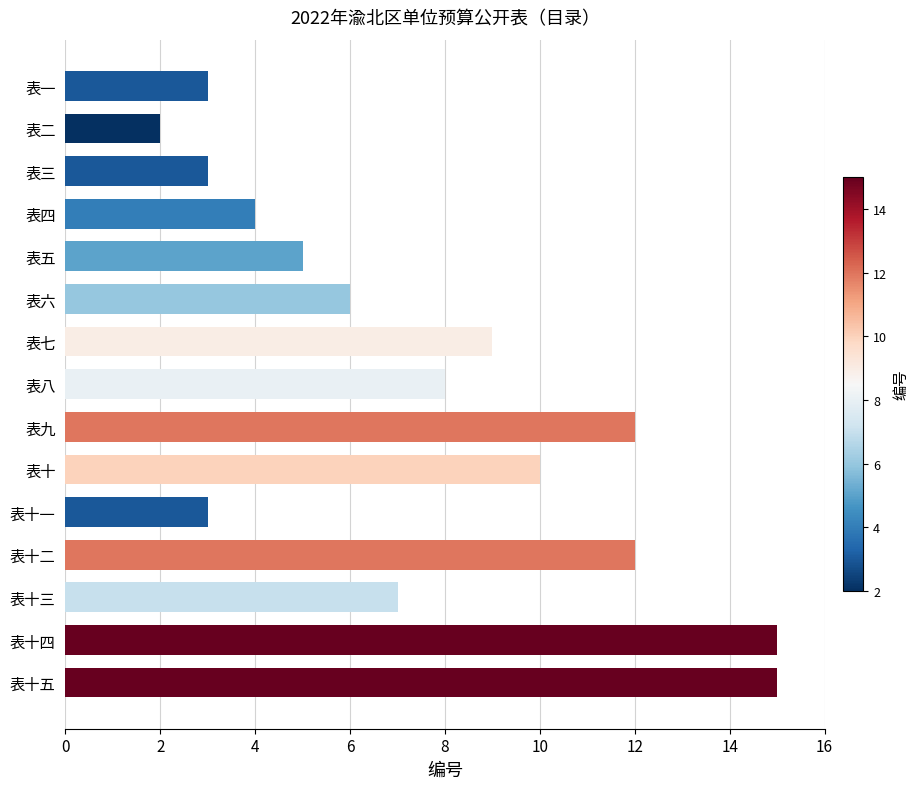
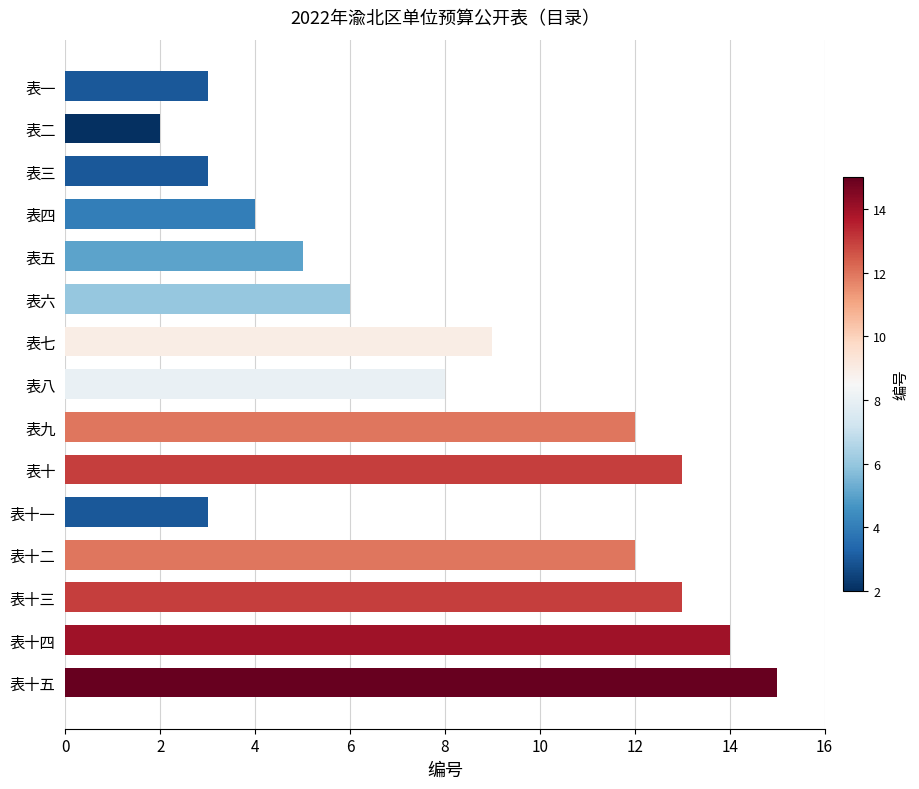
表十: 10 -> 13
表十三: 7 -> 13
表十四: 15 -> 14
